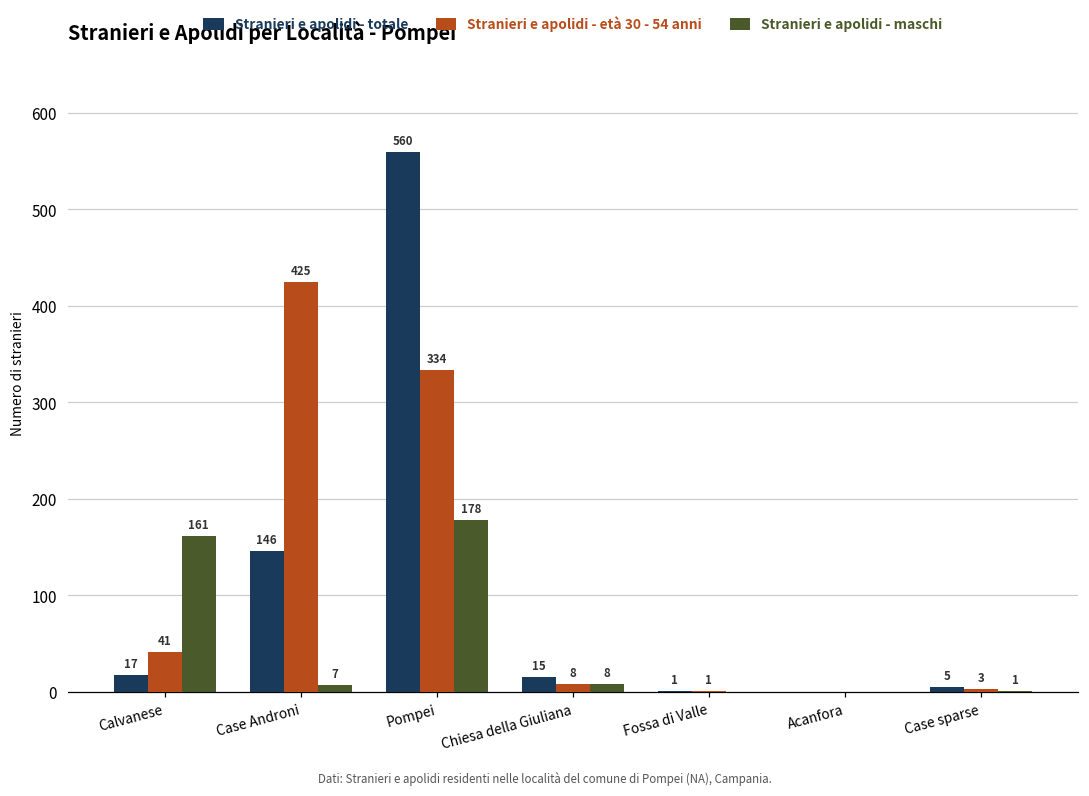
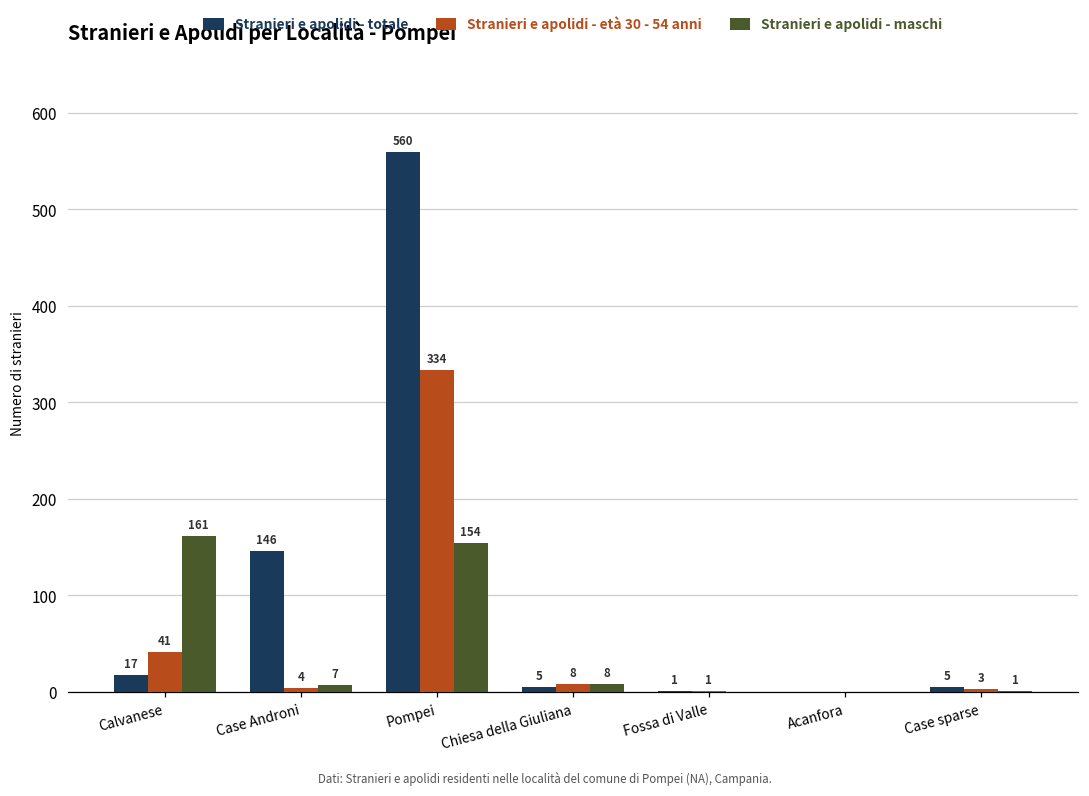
Stranieri e apolidi - età 30 - 54 anni, Case Androni: 425 -> 4
Stranieri e apolidi - maschi, Pompei: 178 -> 154
Stranieri e apolidi - totale, Chiesa della Giuliana: 15 -> 5
